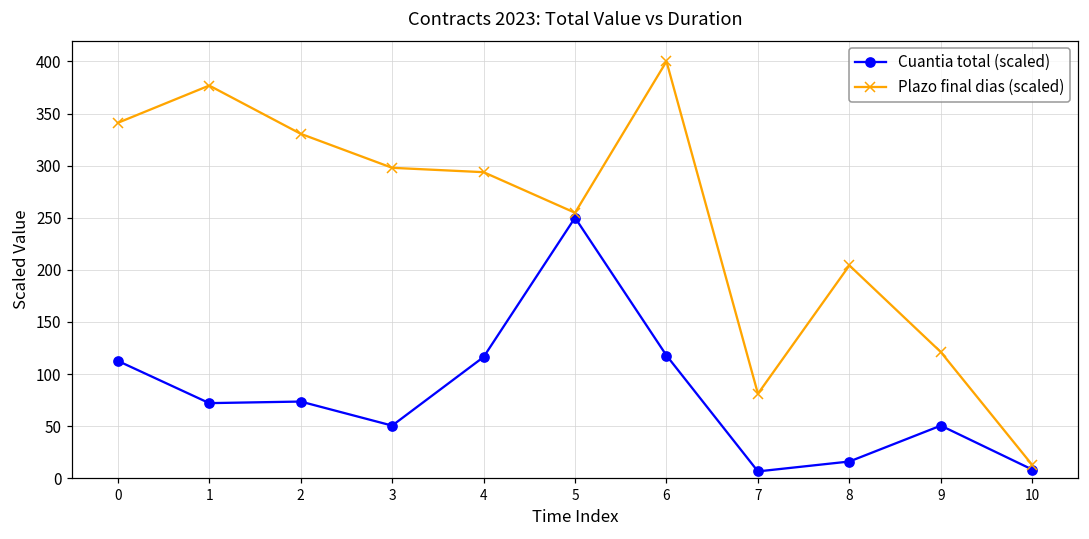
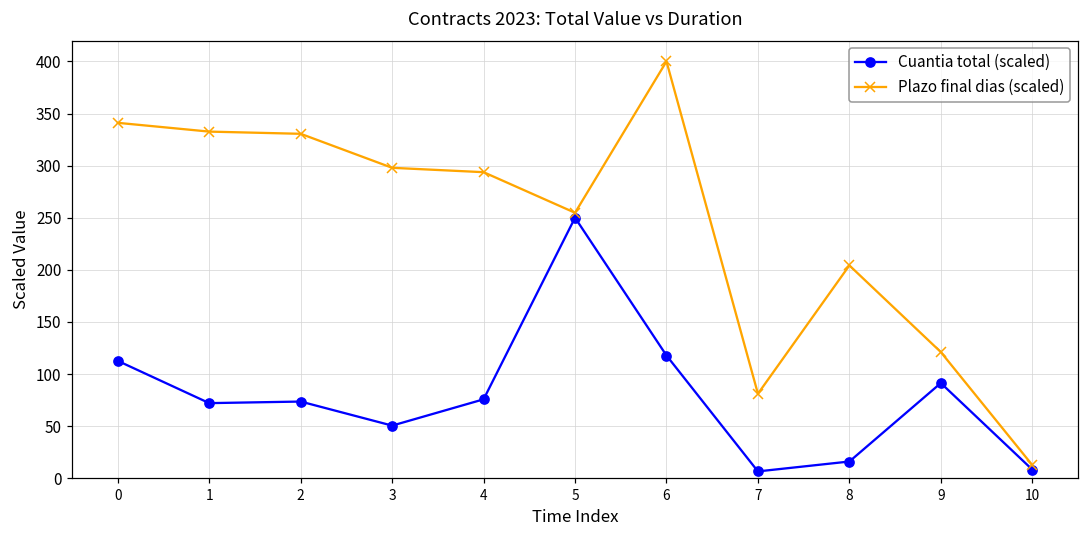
Plazo final dias (scaled), 1: 380 -> 330
Cuantia total (scaled), 4: 120 -> 80
Cuantia total (scaled), 9: 50 -> 90
